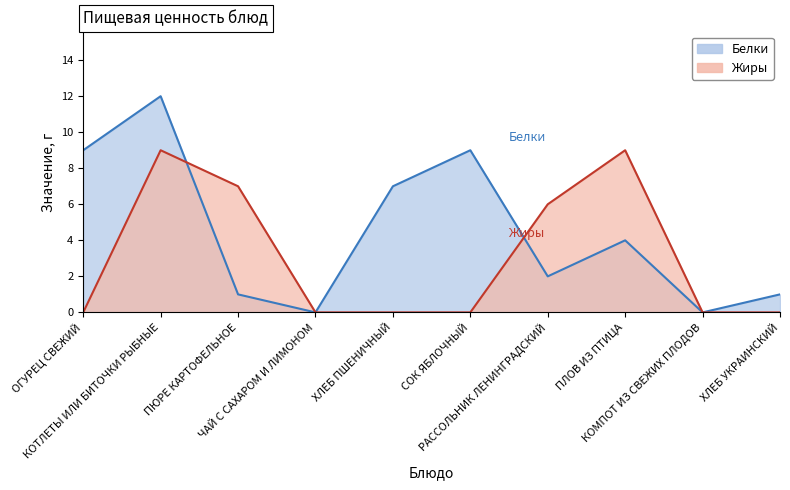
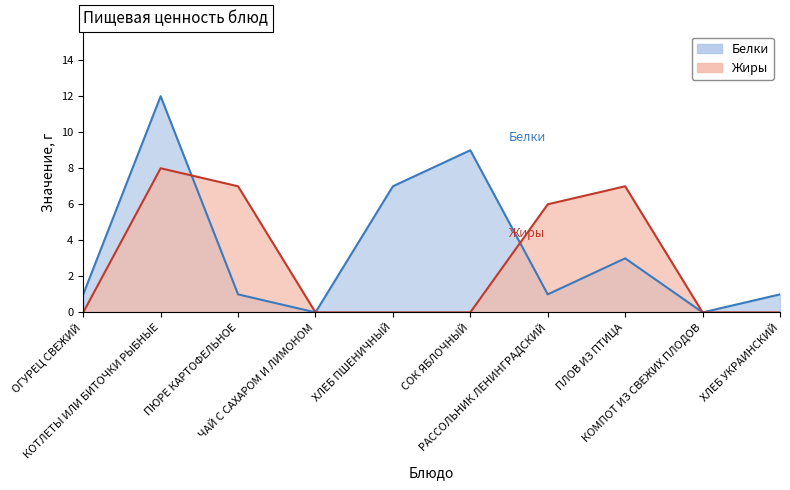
Белки, ОГУРЕЦ СВЕЖИЙ: 9 -> 1
Жиры, КОТЛЕТЫ ИЛИ БИТОЧКИ РЫБНЫЕ: 9 -> 8
Белки, РАССОЛЬНИК ЛЕНИНГРАДСКИЙ: 2 -> 1
Белки, ПЛОВ ИЗ ПТИЦА: 4 -> 3
Жиры, ПЛОВ ИЗ ПТИЦА: 9 -> 7
